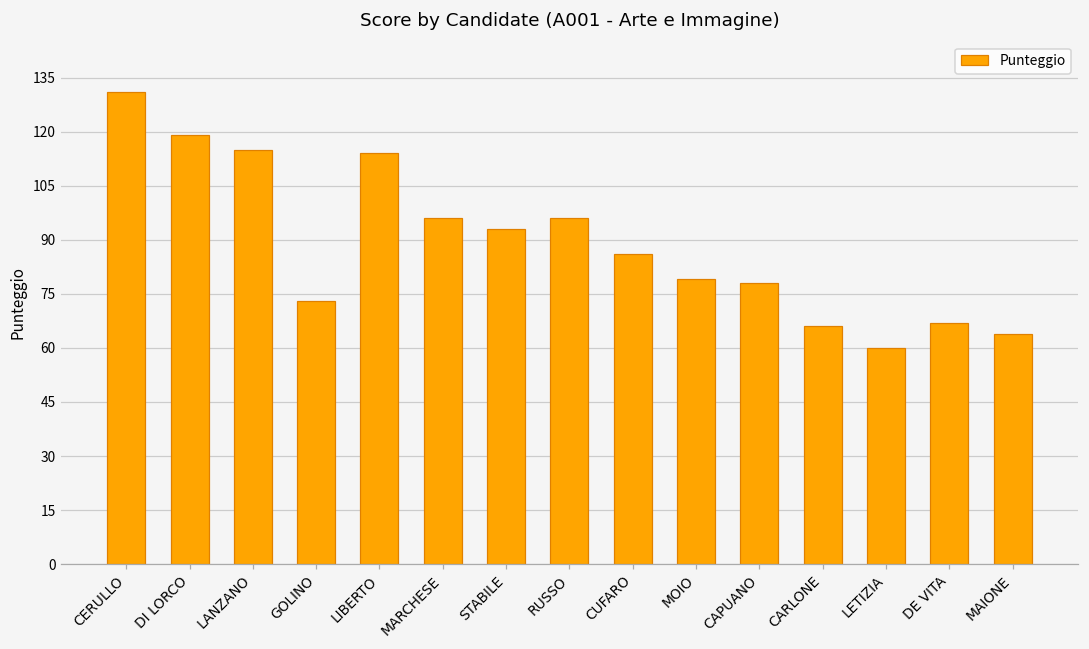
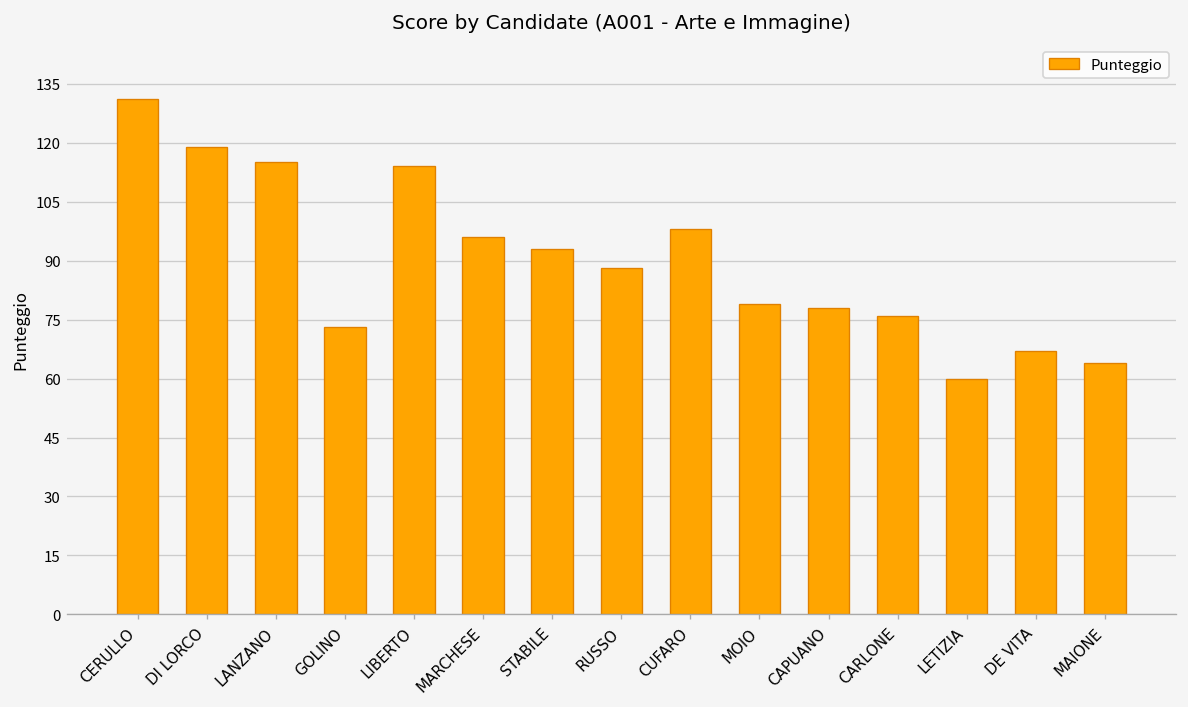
RUSSO: 96 -> 88
CUFARO: 86 -> 98
CARLONE: 66 -> 76
